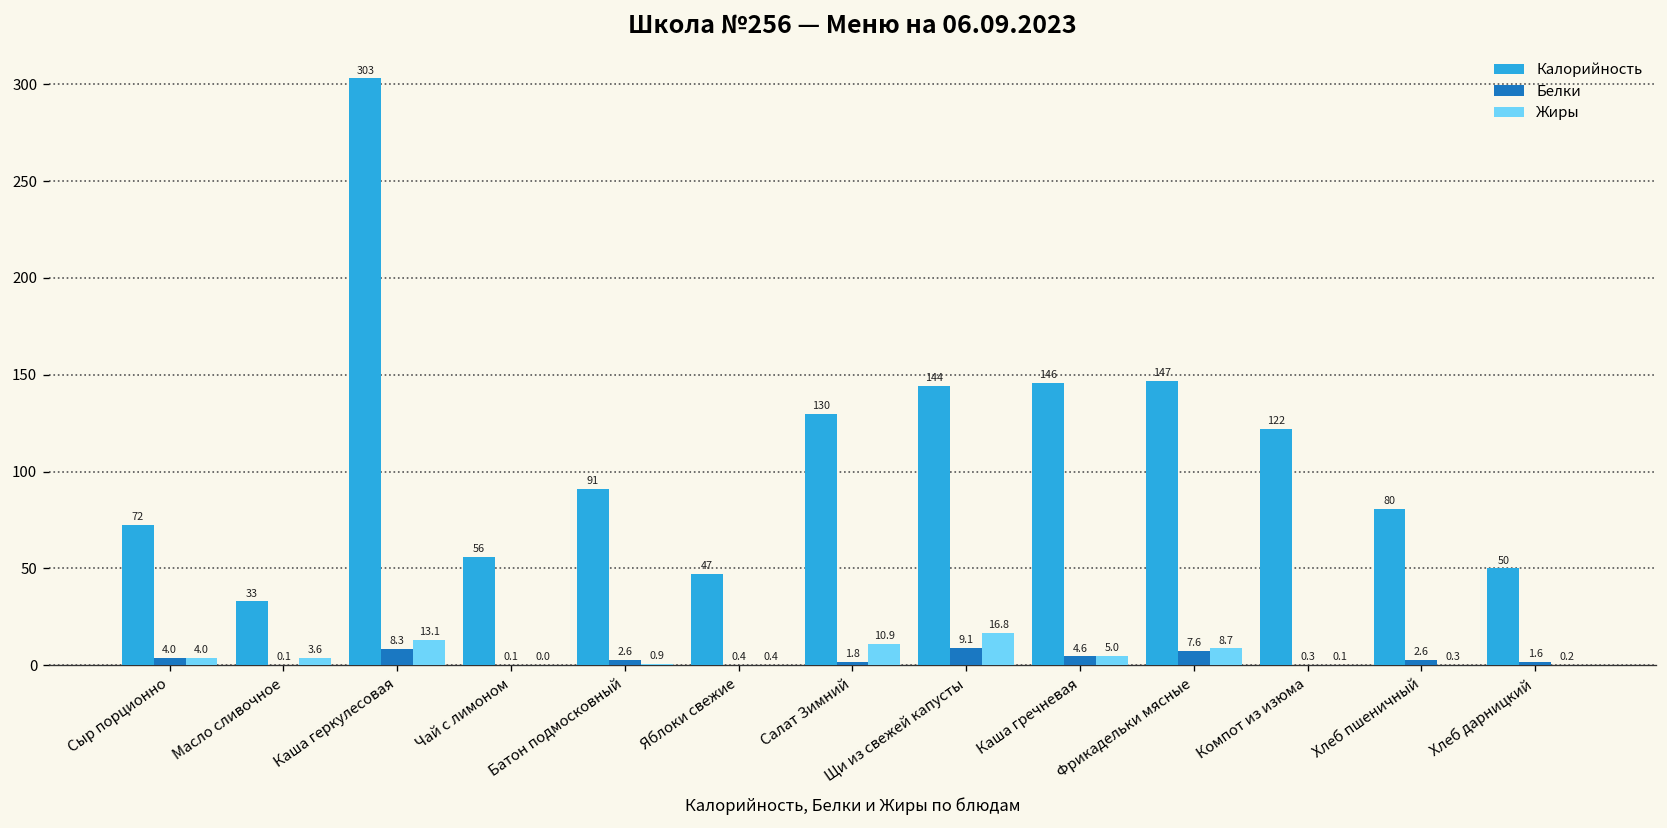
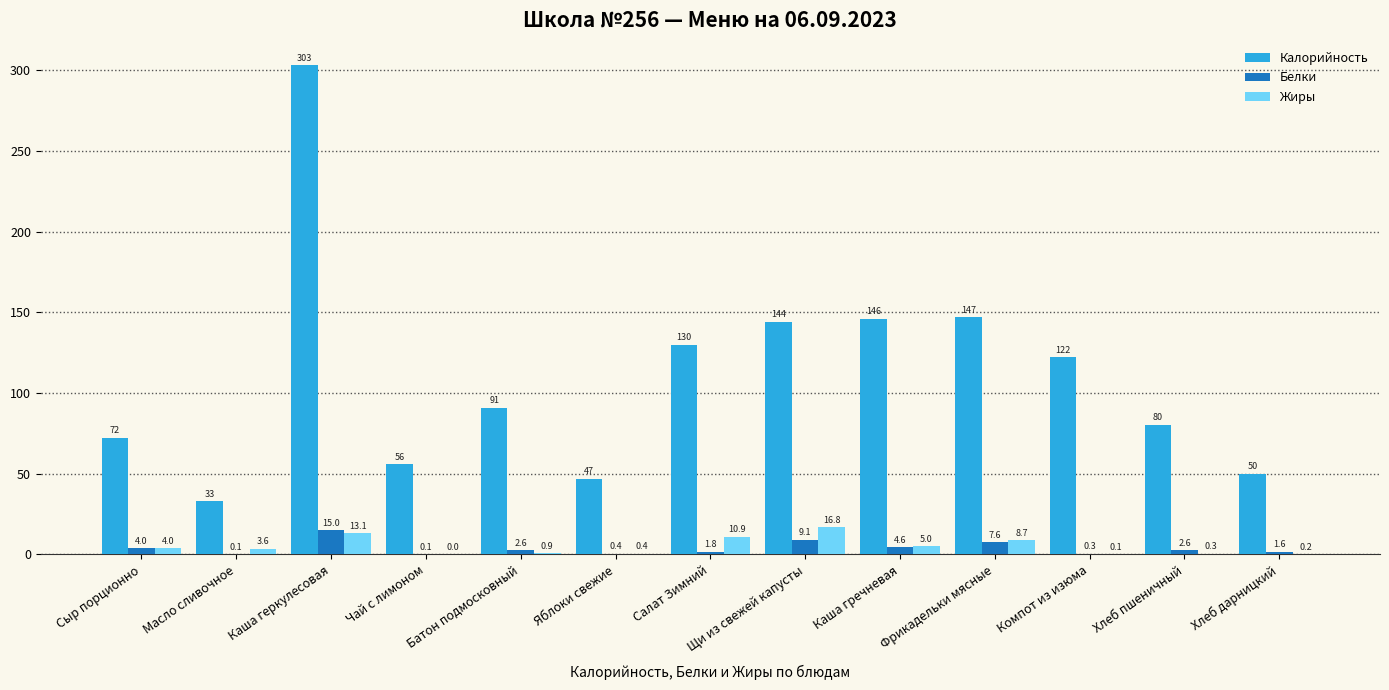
Белки, Каша геркулесовая: 8.3 -> 15.0
